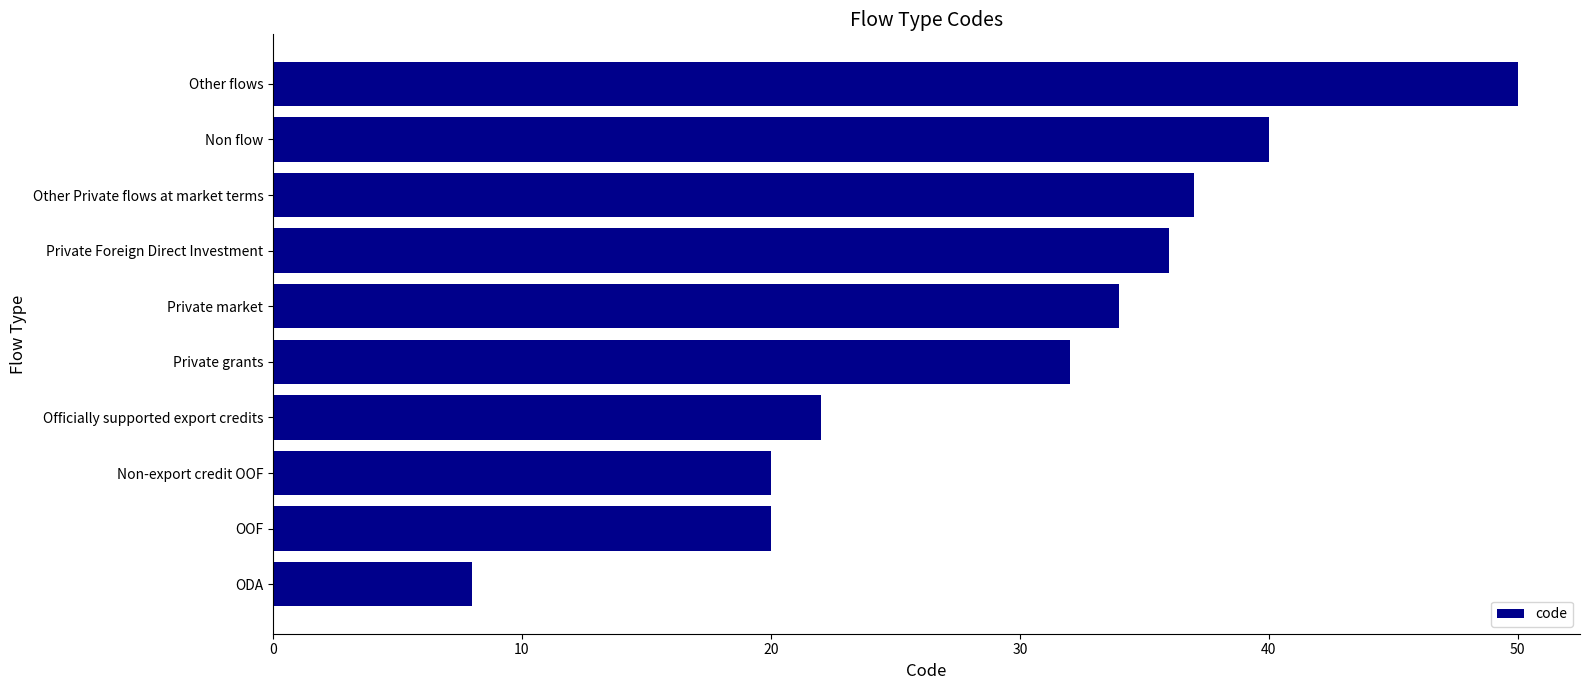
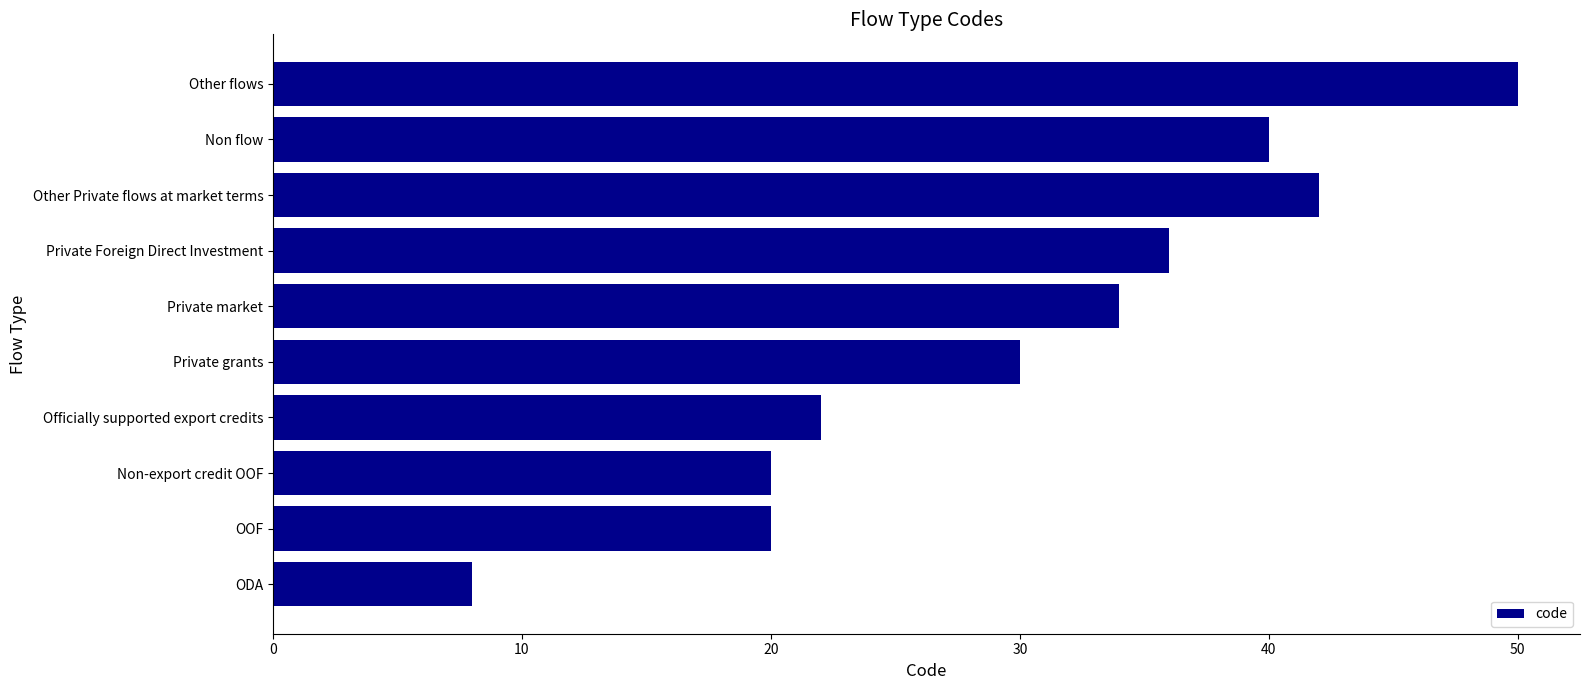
Other Private flows at market terms: 37 -> 42
Private grants: 32 -> 30
